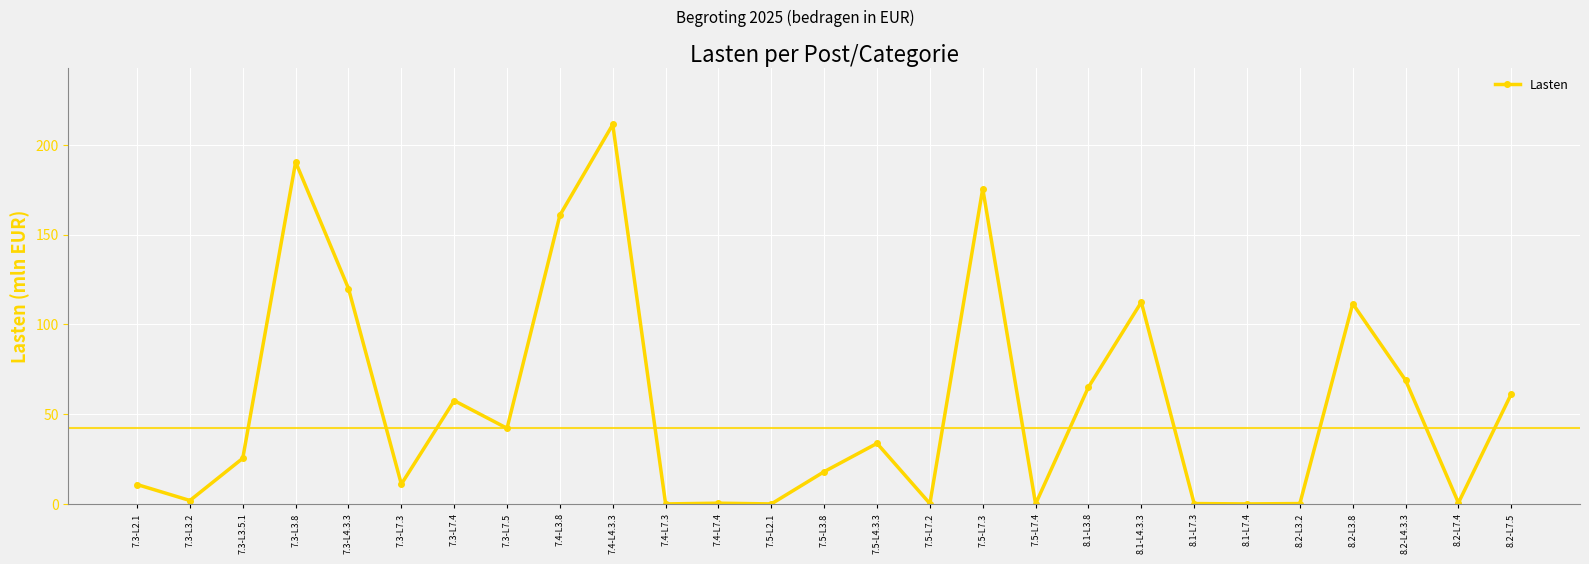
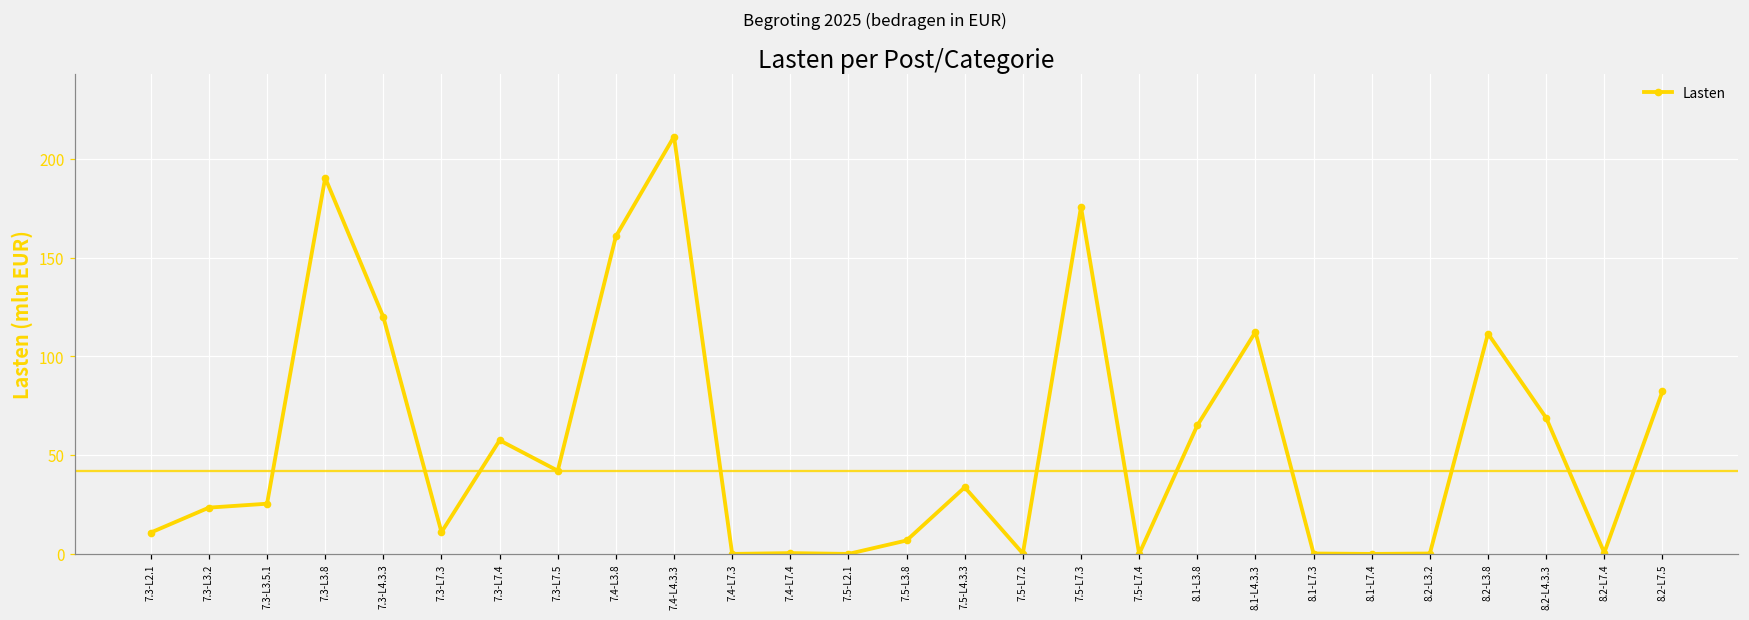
7.3-L3.2: 2 -> 24
7.5-L3.8: 18 -> 7
8.2-L7.5: 61 -> 82
